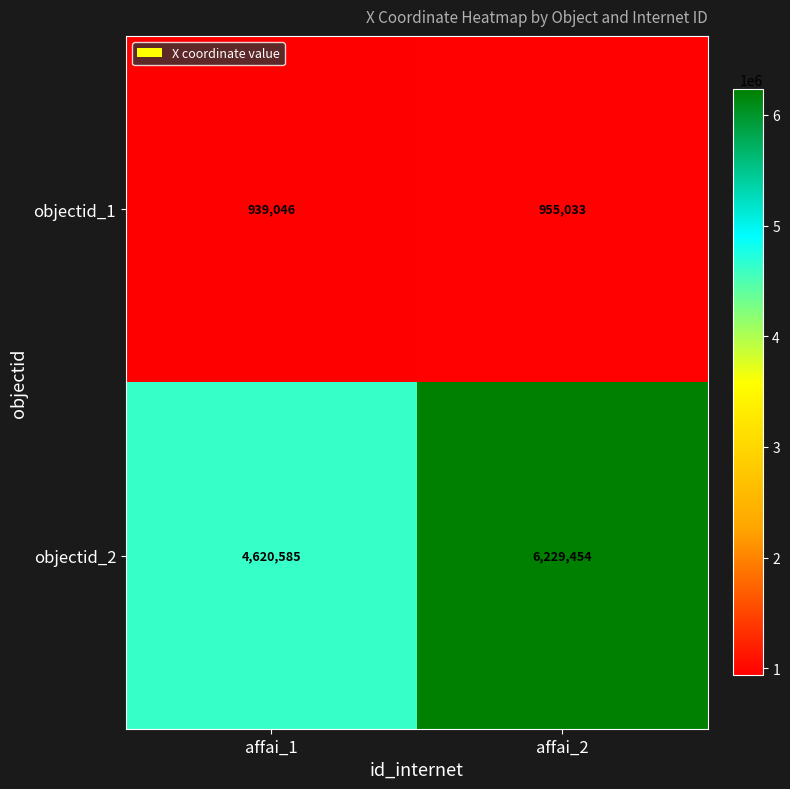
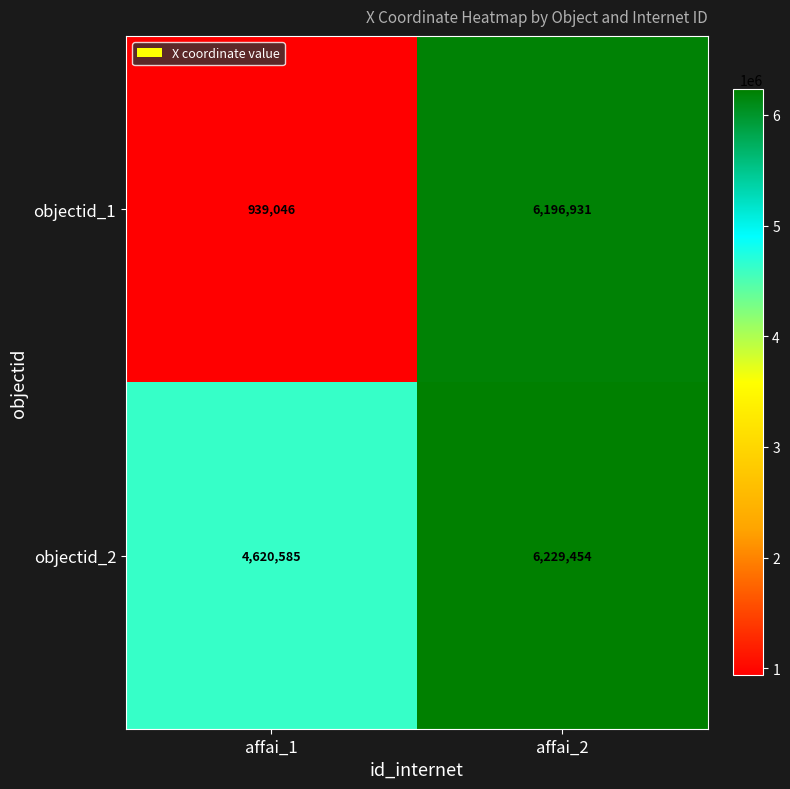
objectid_1, affai_2: 955,033 -> 6,196,931
